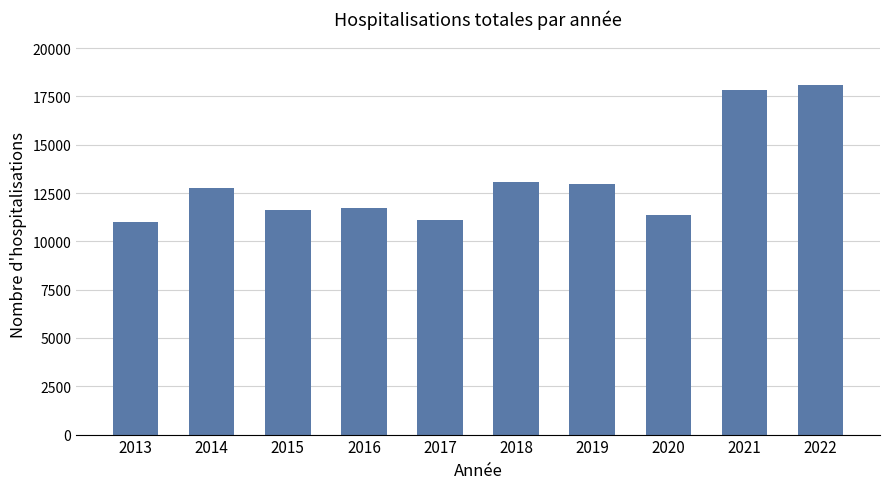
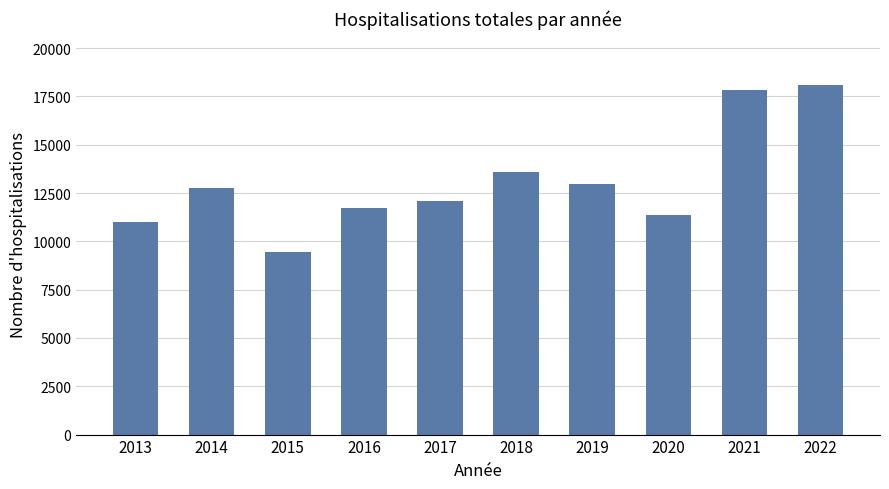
2015: 11600 -> 9500
2017: 11100 -> 12100
2018: 13100 -> 13600
